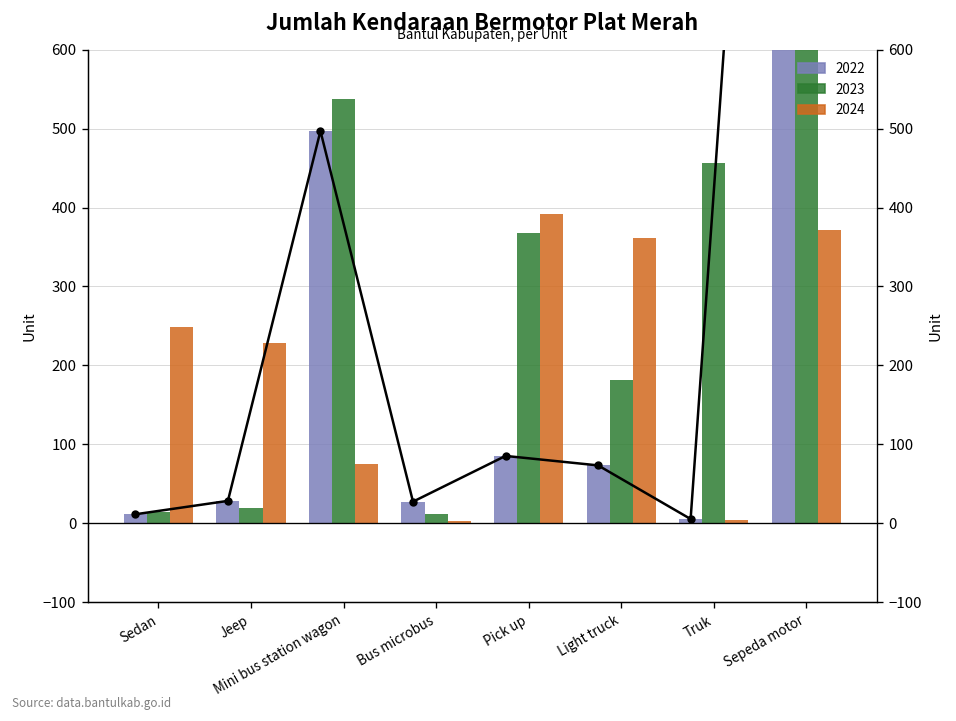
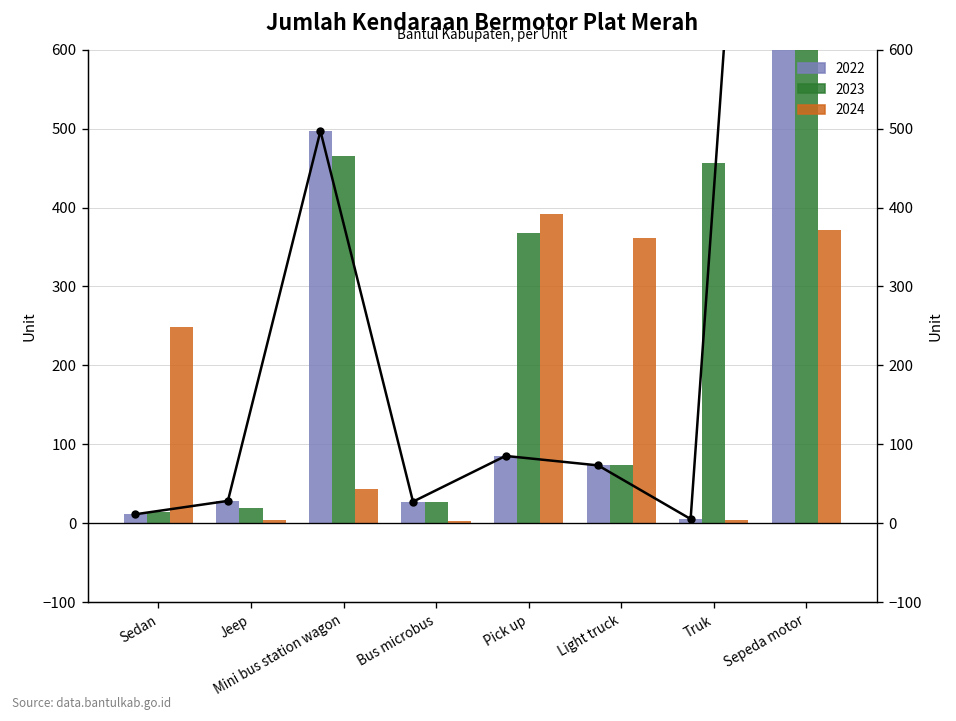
2024, Jeep: 230 -> 0
2023, Mini bus station wagon: 540 -> 470
2024, Mini bus station wagon: 80 -> 40
2023, Bus microbus: 10 -> 30
2023, Light truck: 180 -> 70
